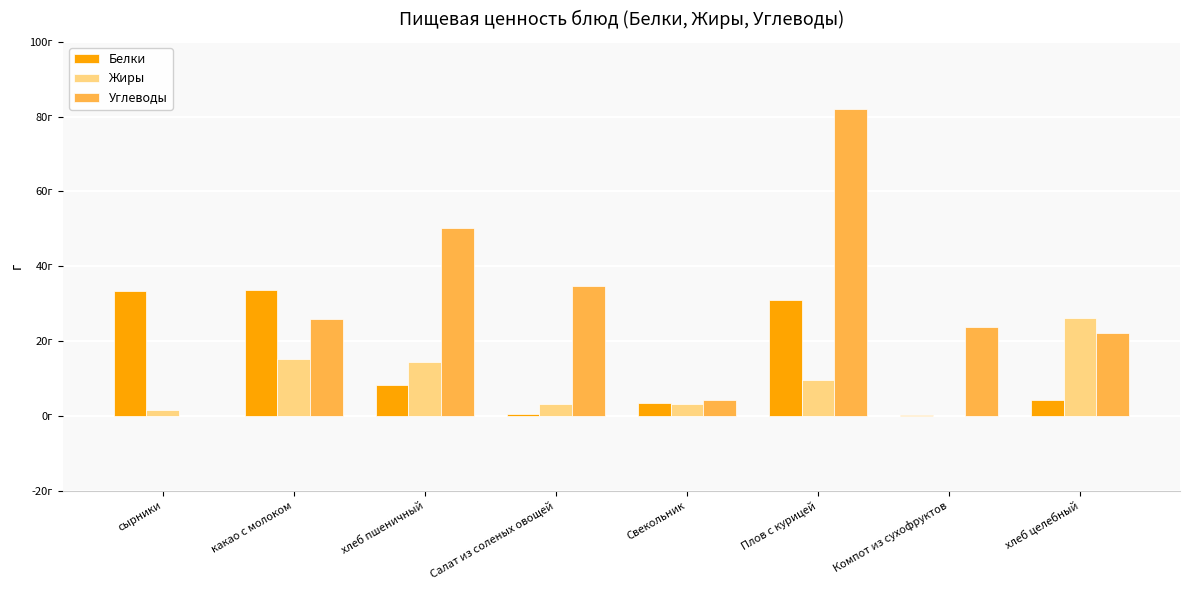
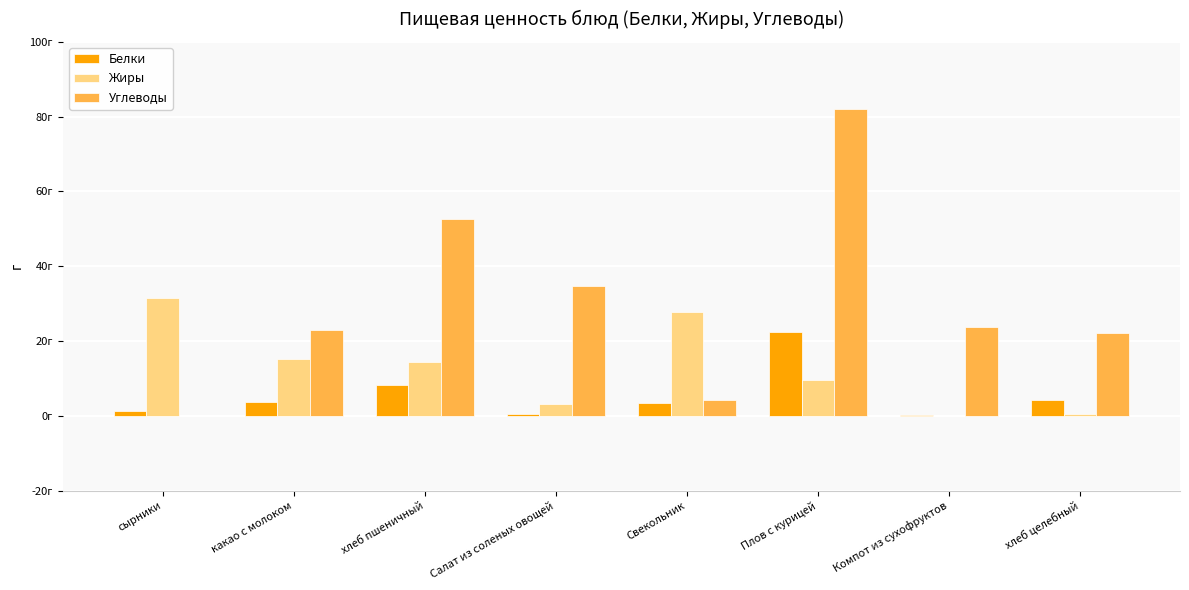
Белки, сырники: 34г -> 1г
Жиры, сырники: 1г -> 32г
Белки, какао с молоком: 34г -> 4г
Углеводы, какао с молоком: 26г -> 23г
Углеводы, хлеб пшеничный: 50г -> 53г
Жиры, Свекольник: 3г -> 28г
Белки, Плов с курицей: 31г -> 22г
Жиры, хлеб целебный: 26г -> 0г
